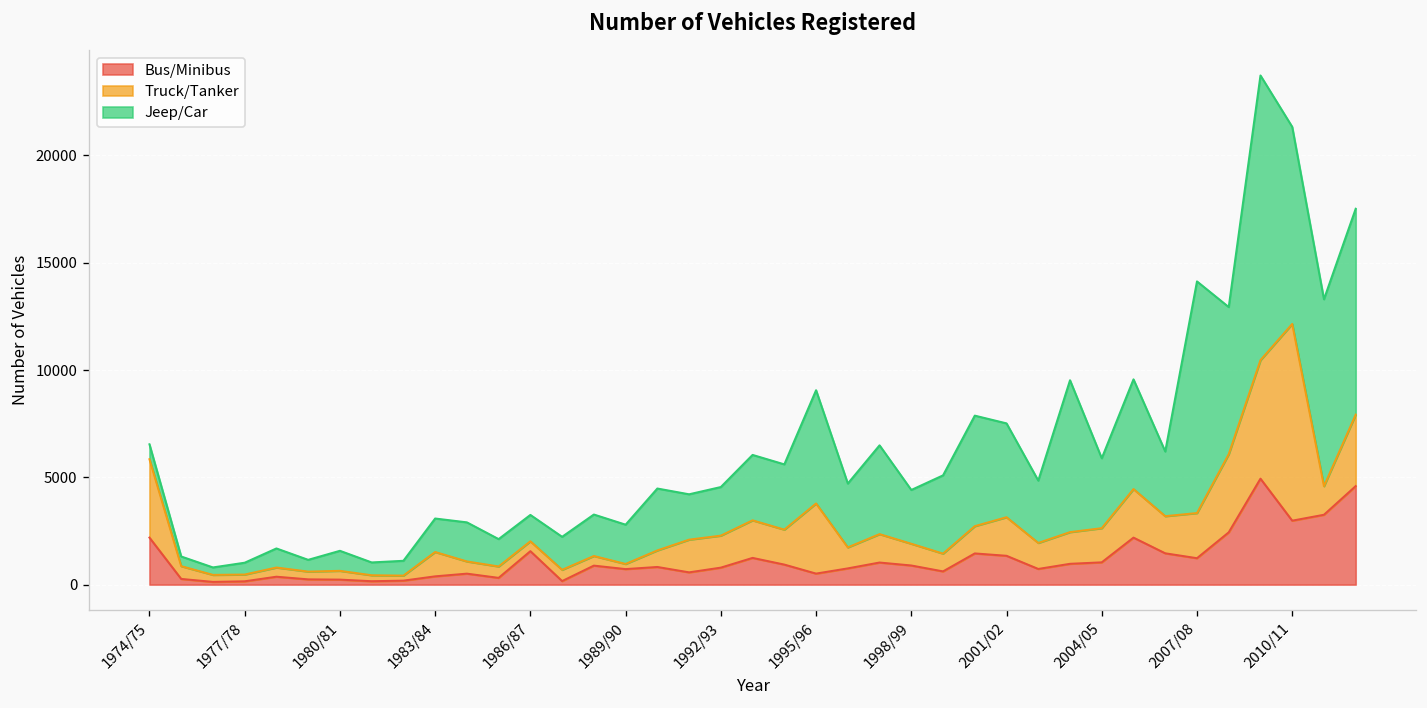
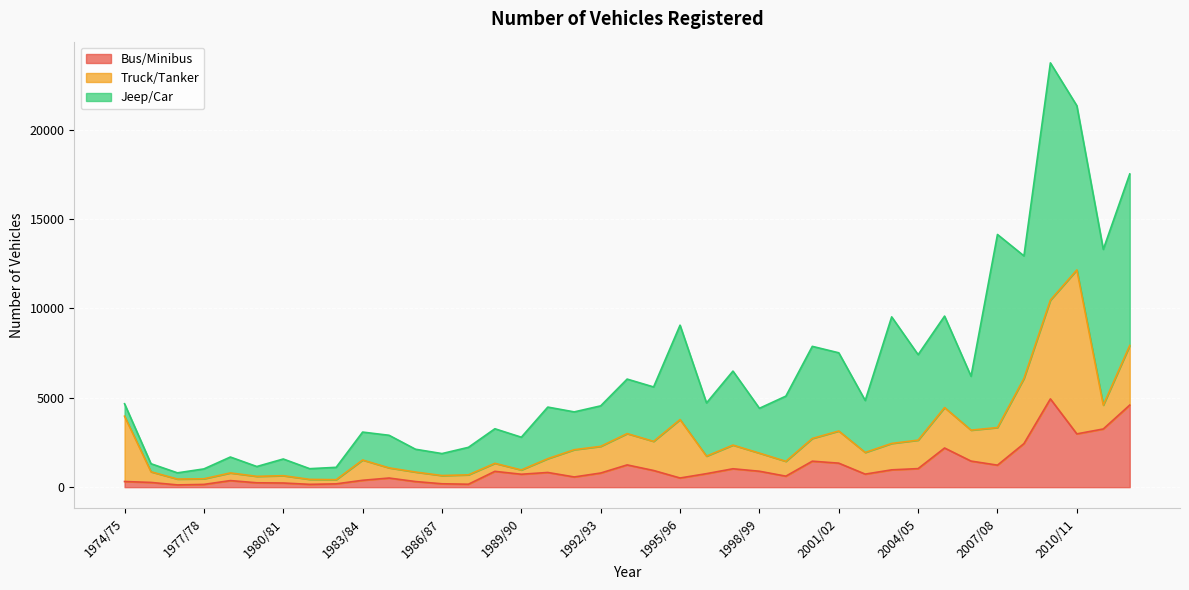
Bus/Minibus, 1974/75: 2200 -> 300
Bus/Minibus, 1986/87: 1600 -> 200
Jeep/Car, 2004/05: 3300 -> 4800
